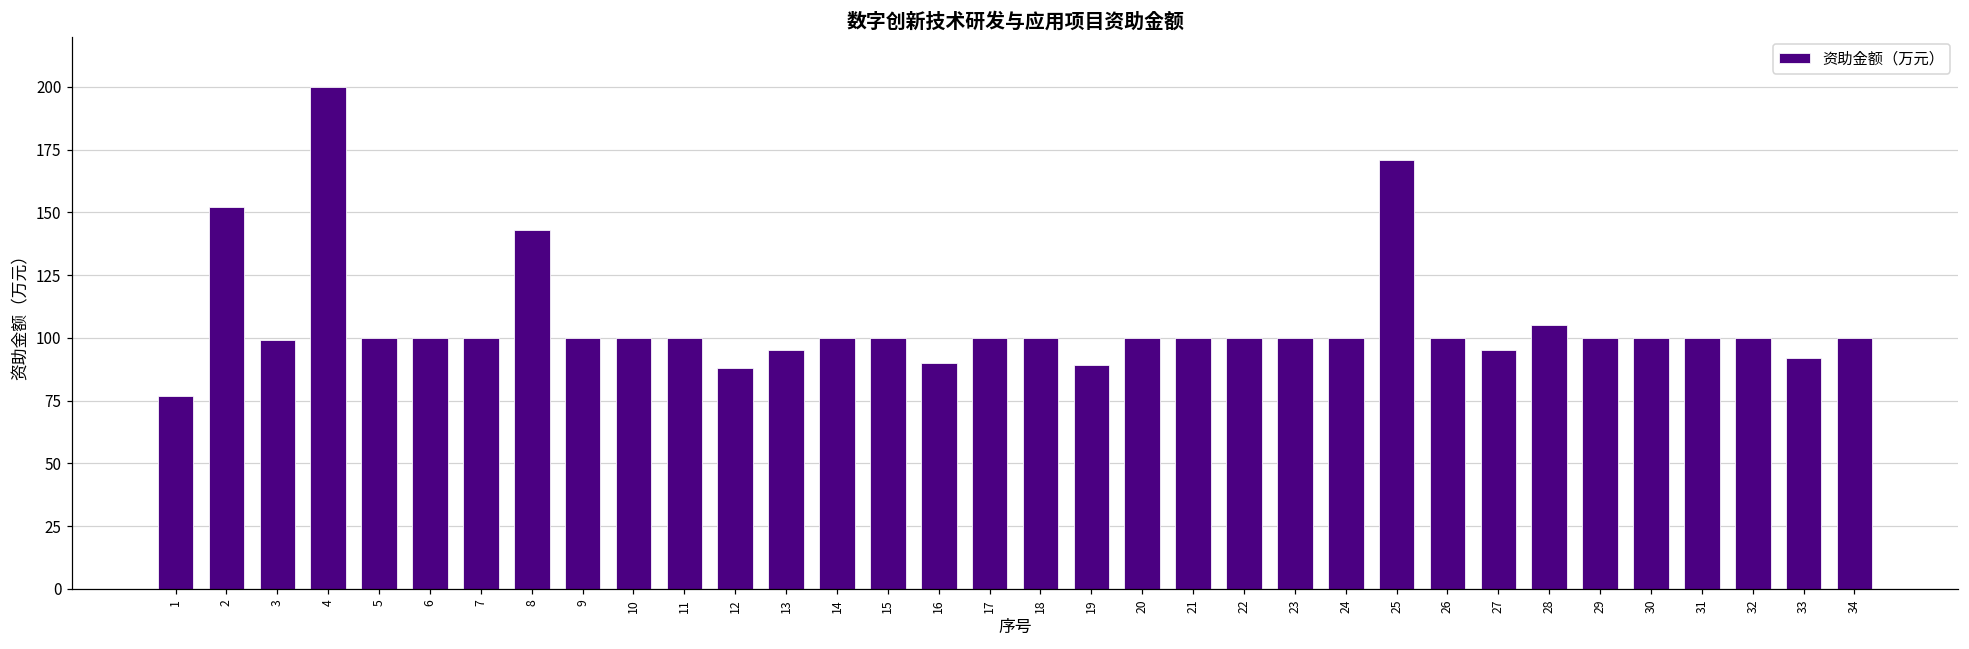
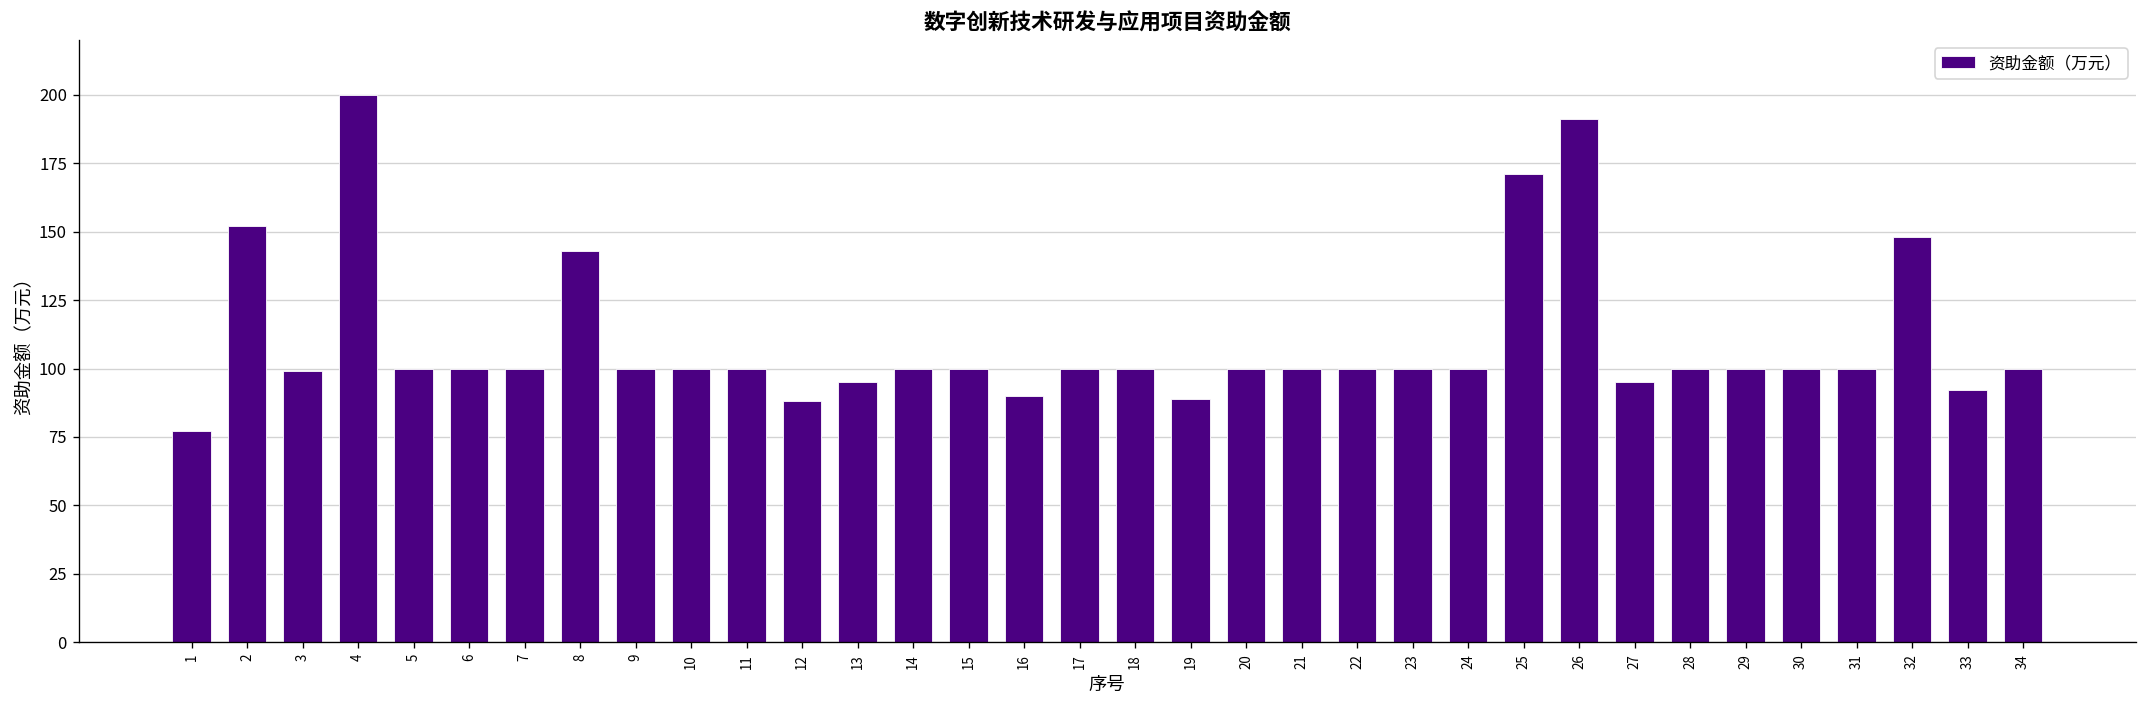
26: 100 -> 191
28: 105 -> 100
32: 100 -> 148
